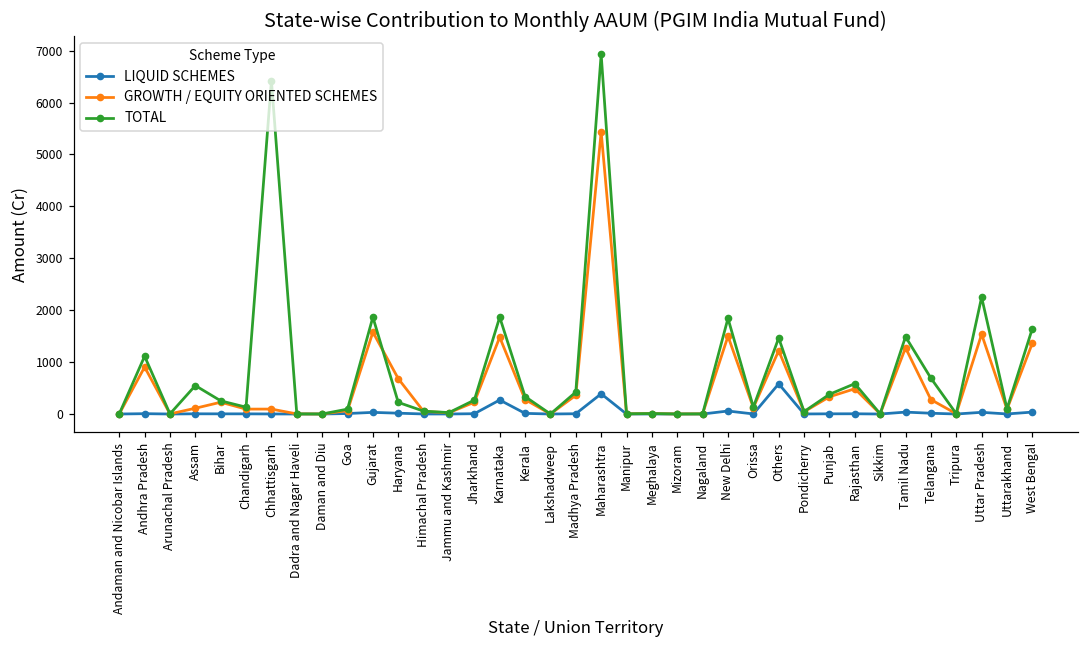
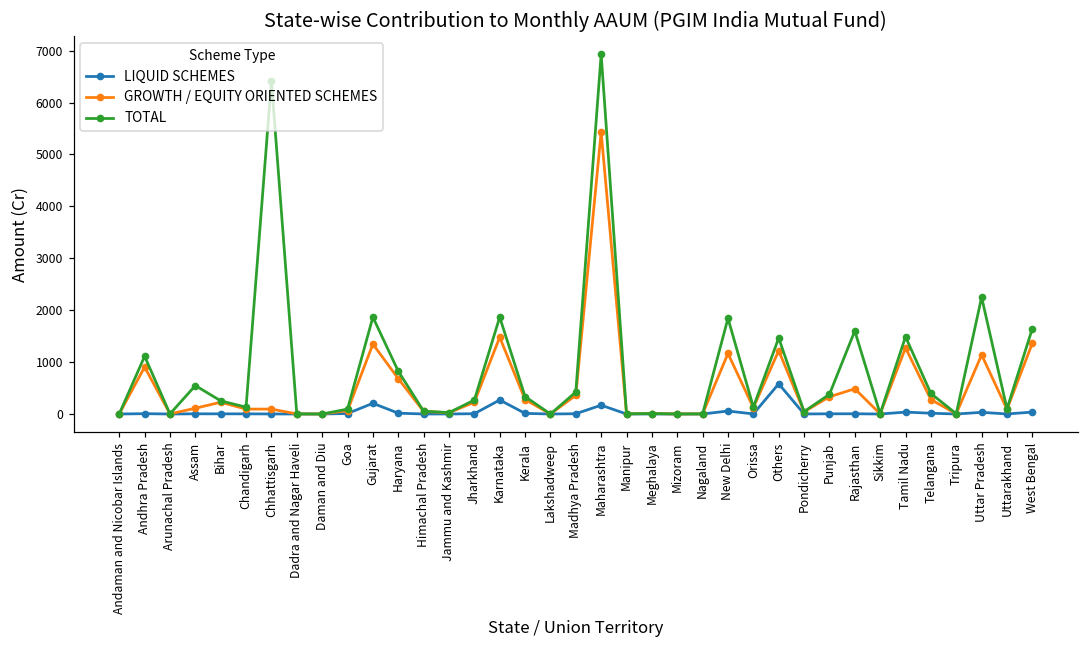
LIQUID SCHEMES, Gujarat: 0 -> 200
GROWTH / EQUITY ORIENTED SCHEMES, Gujarat: 1600 -> 1300
TOTAL, Haryana: 200 -> 800
LIQUID SCHEMES, Maharashtra: 400 -> 200
GROWTH / EQUITY ORIENTED SCHEMES, New Delhi: 1500 -> 1200
TOTAL, Rajasthan: 600 -> 1600
TOTAL, Telangana: 700 -> 400
GROWTH / EQUITY ORIENTED SCHEMES, Uttar Pradesh: 1500 -> 1100
